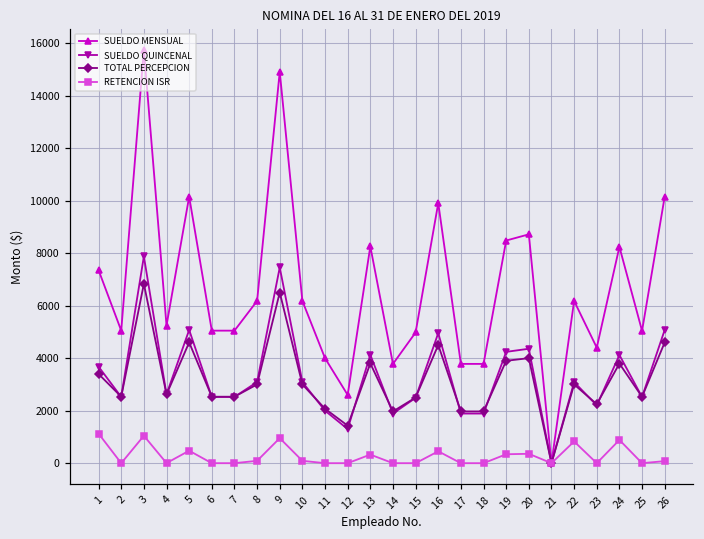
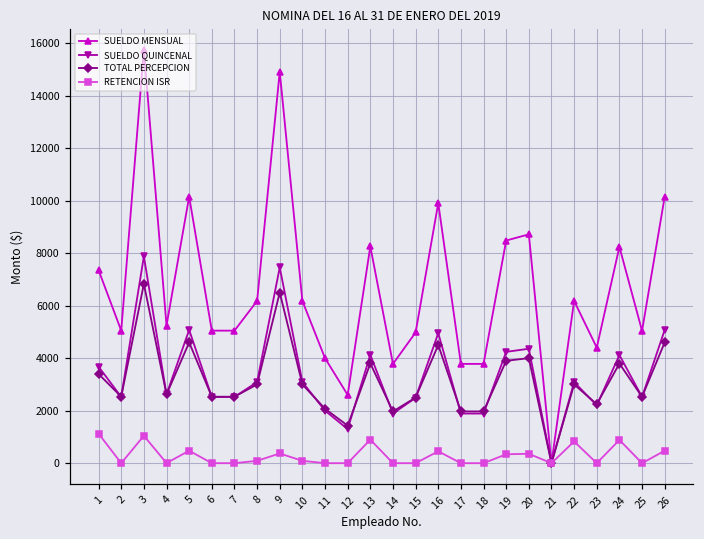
RETENCION ISR, 9: 1000 -> 400
RETENCION ISR, 13: 300 -> 900
RETENCION ISR, 26: 100 -> 500
